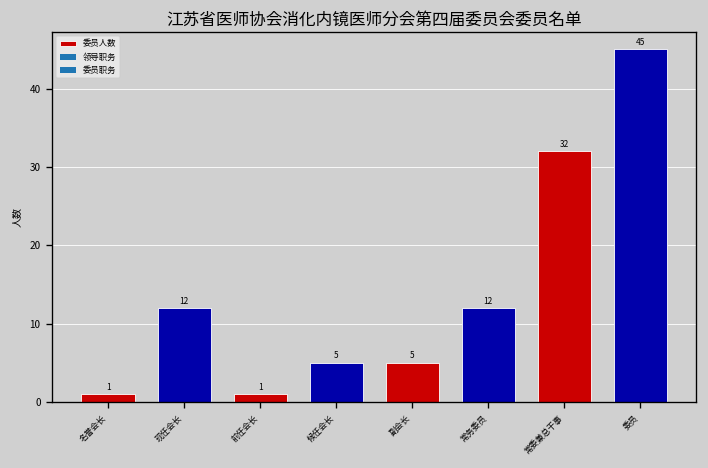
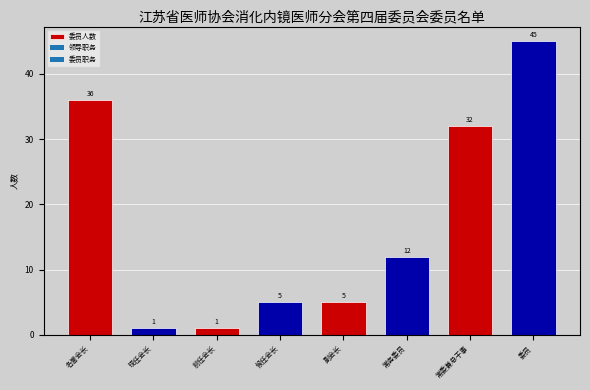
名誉会长: 1 -> 36
现任会长: 12 -> 1
